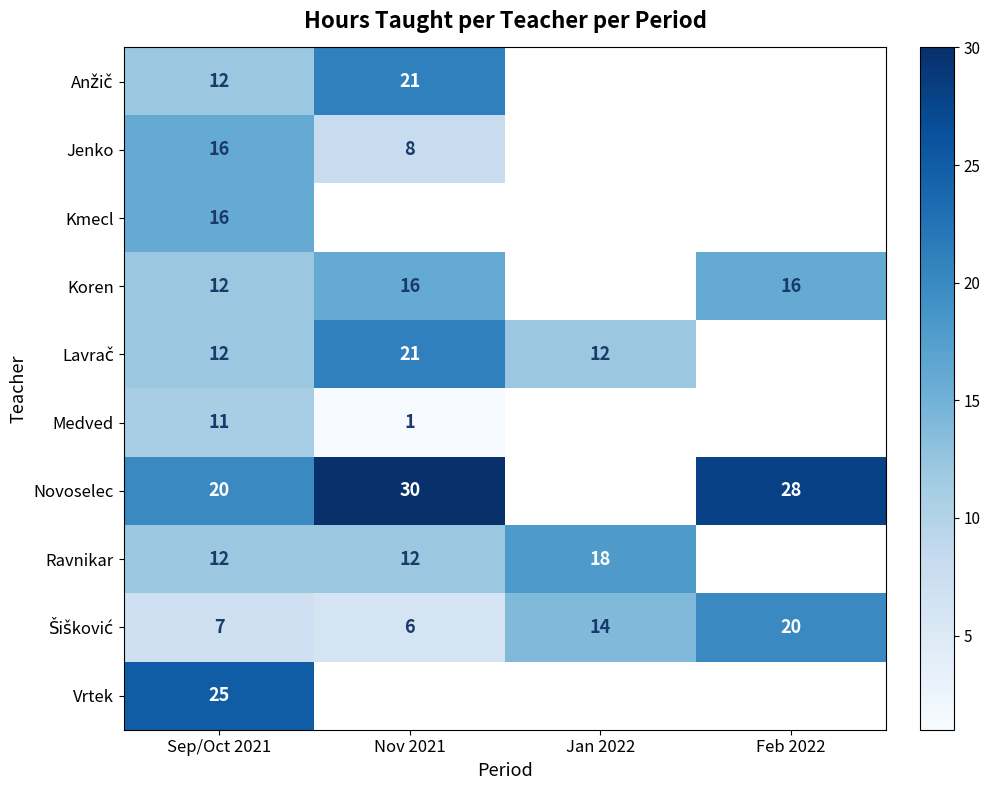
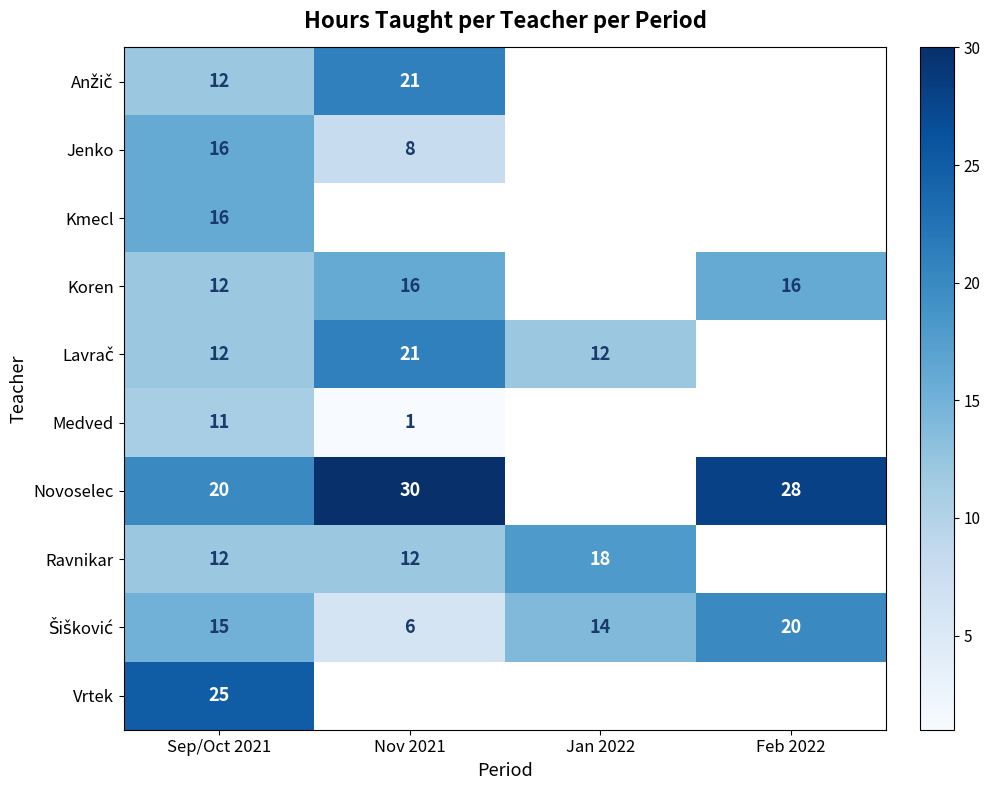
Šišković, Sep/Oct 2021: 7 -> 15
